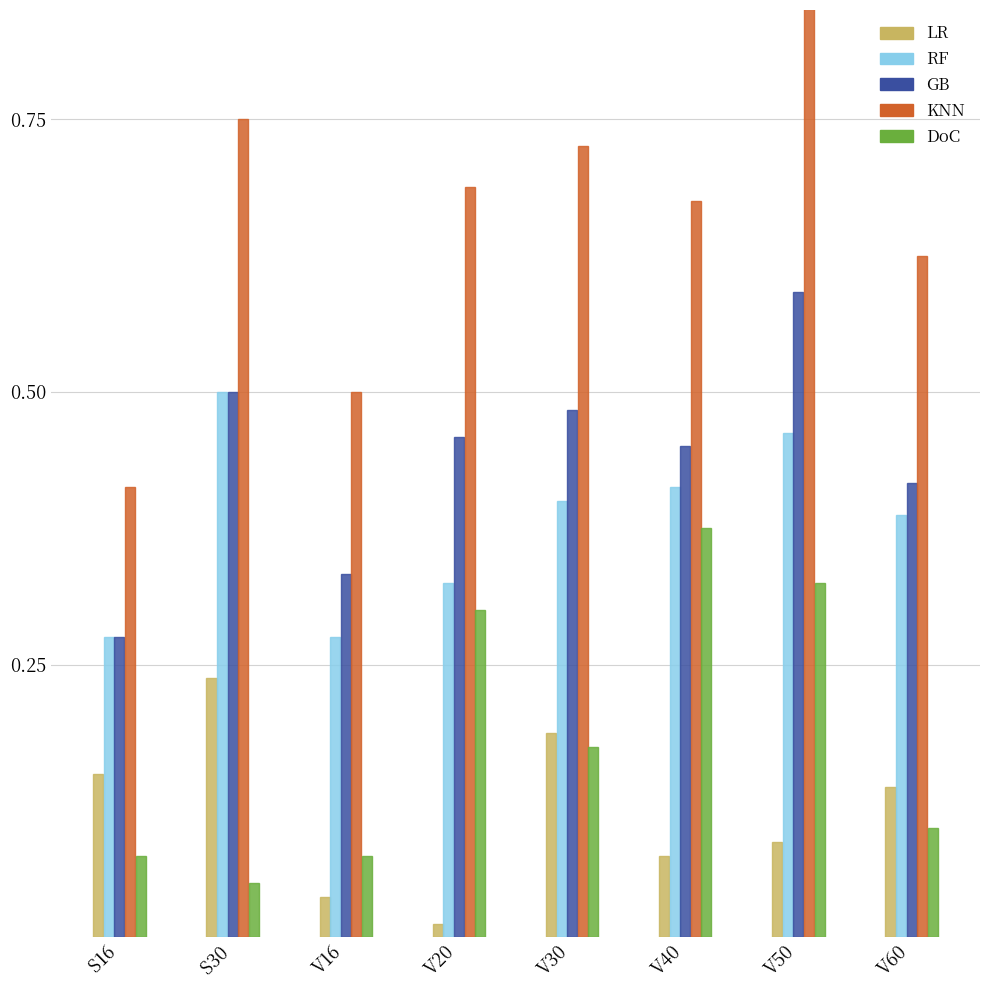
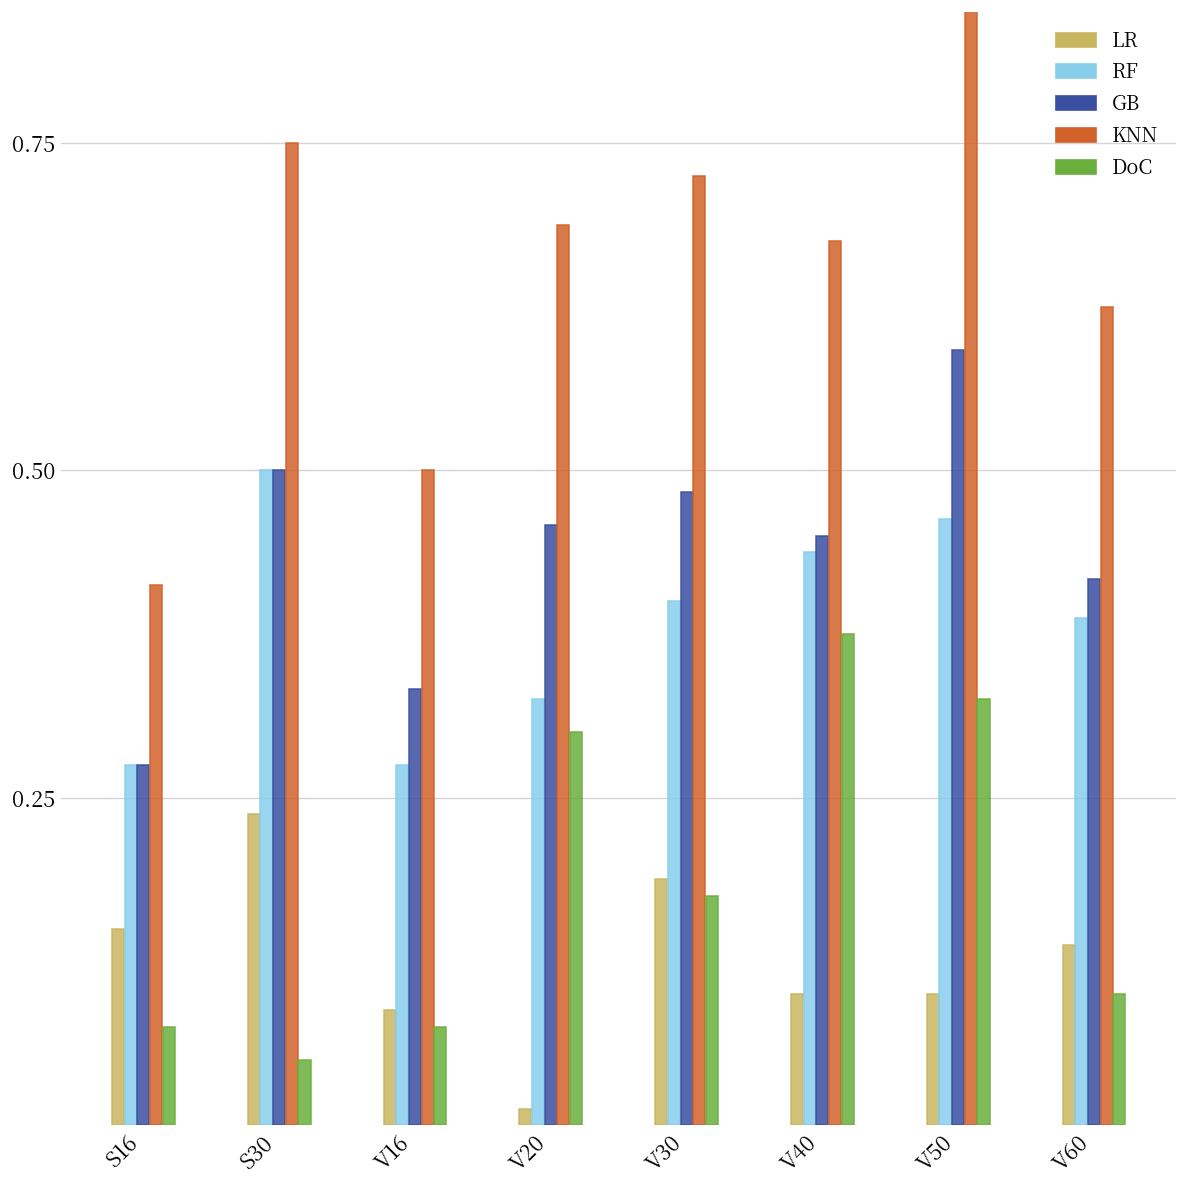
LR, V16: 0.038 -> 0.088
LR, V40: 0.075 -> 0.100
RF, V40: 0.413 -> 0.438
LR, V50: 0.088 -> 0.100
